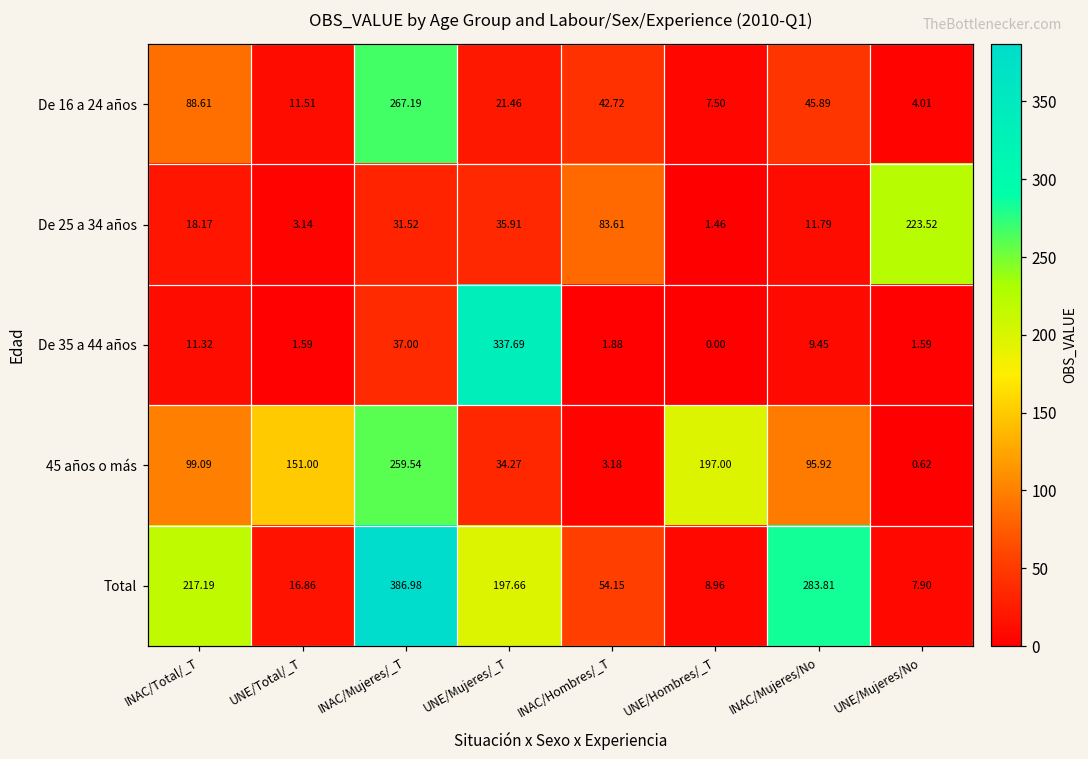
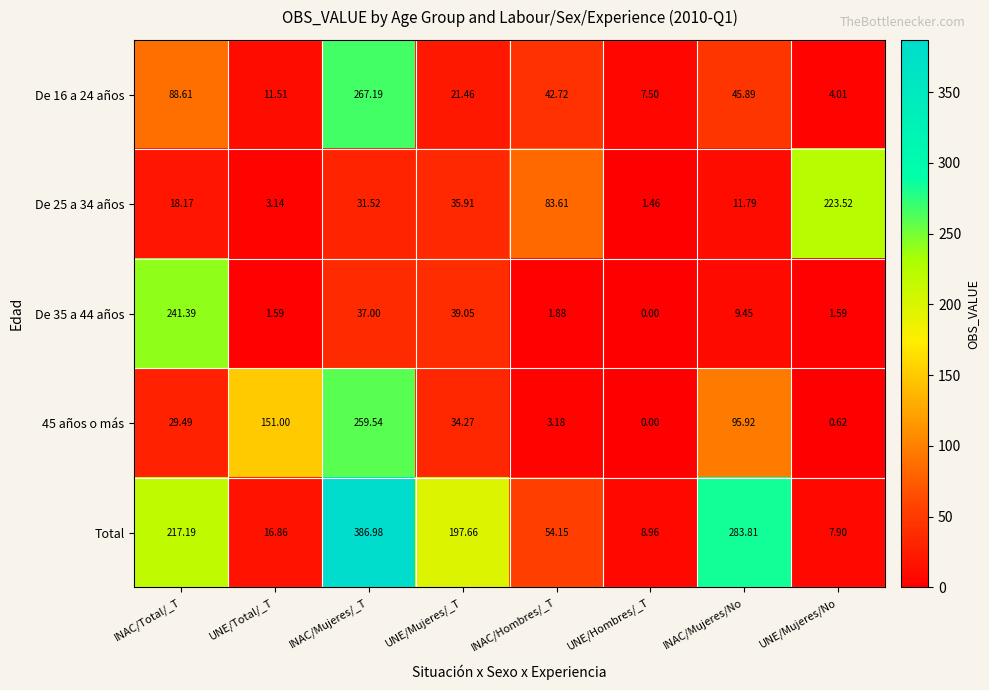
De 35 a 44 años, INAC/Total/_T: 11.32 -> 241.39
De 35 a 44 años, UNE/Mujeres/_T: 337.69 -> 39.05
45 años o más, INAC/Total/_T: 99.09 -> 29.49
45 años o más, UNE/Hombres/_T: 197.00 -> 0.00
